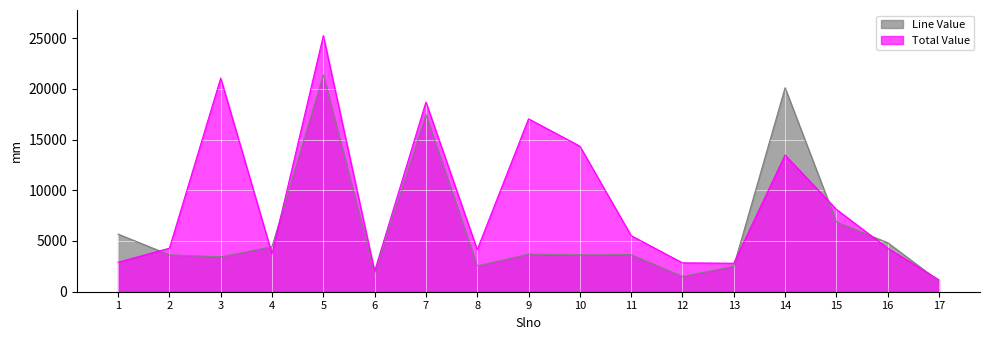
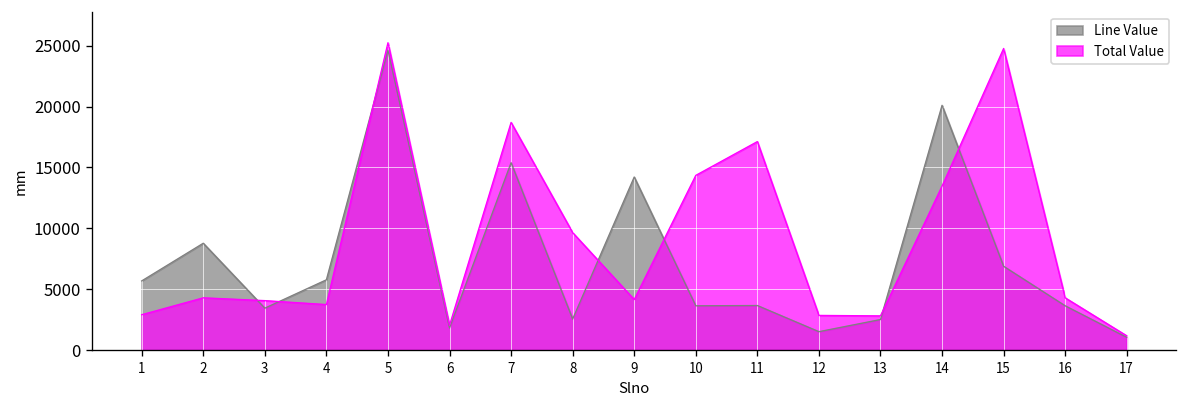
Line Value, 2: 3600 -> 8800
Total Value, 3: 21100 -> 4100
Line Value, 4: 4400 -> 5800
Line Value, 5: 21400 -> 24600
Line Value, 7: 17500 -> 15400
Total Value, 8: 4100 -> 9600
Line Value, 9: 3700 -> 14200
Total Value, 9: 17000 -> 4100
Total Value, 11: 5500 -> 17100
Total Value, 15: 8100 -> 24800
Line Value, 16: 4800 -> 3600
